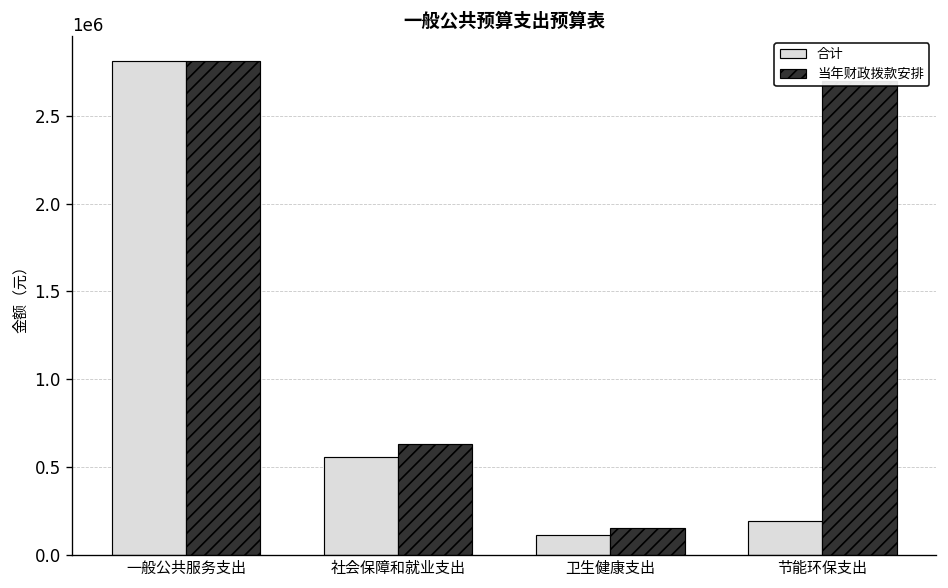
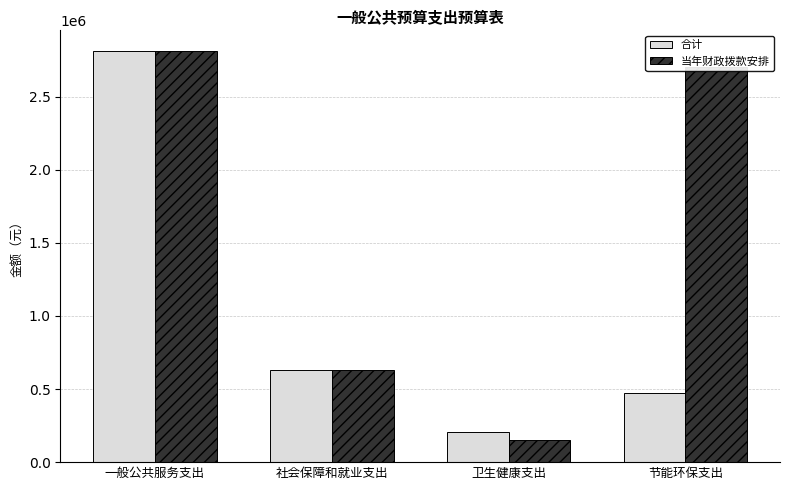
合计, 社会保障和就业支出: 560000 -> 630000
合计, 卫生健康支出: 110000 -> 210000
合计, 节能环保支出: 190000 -> 470000
